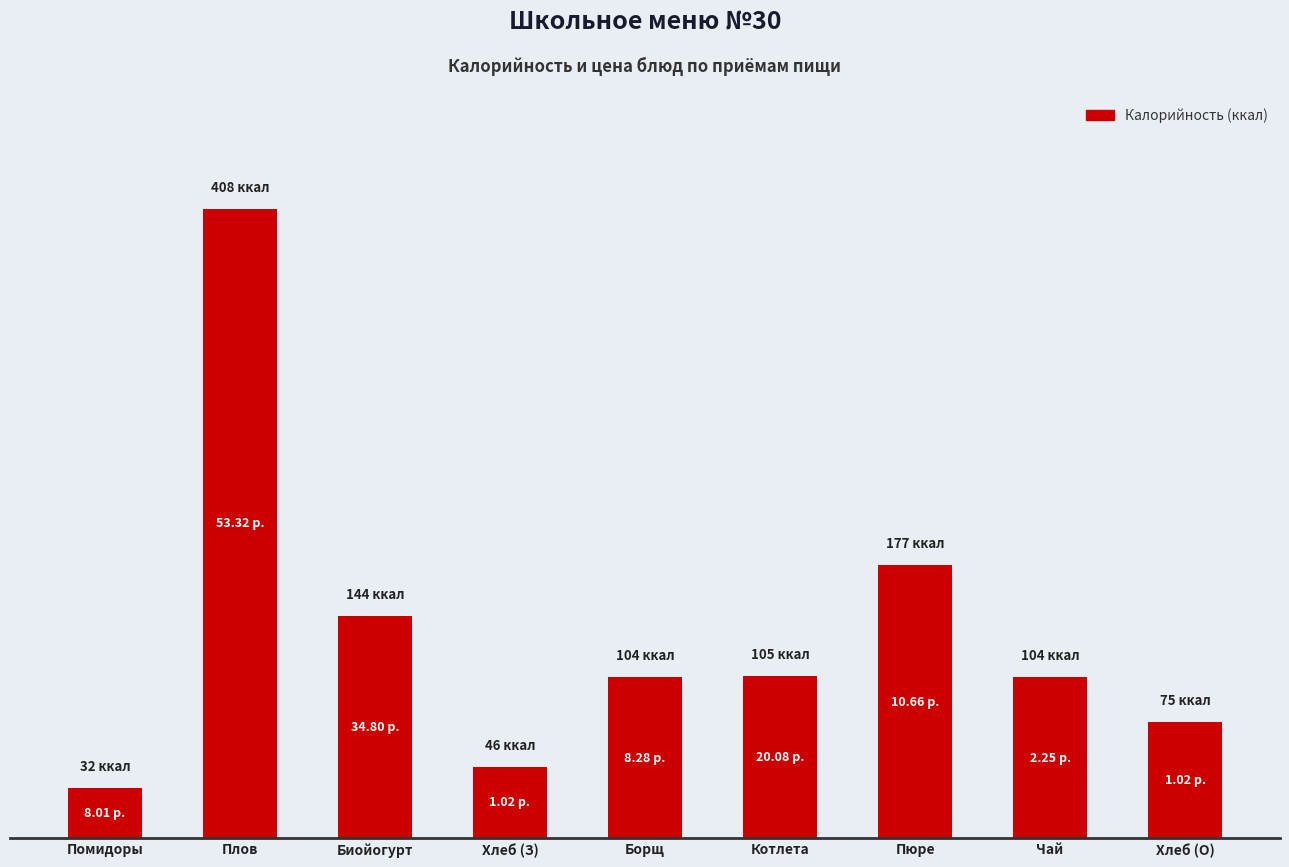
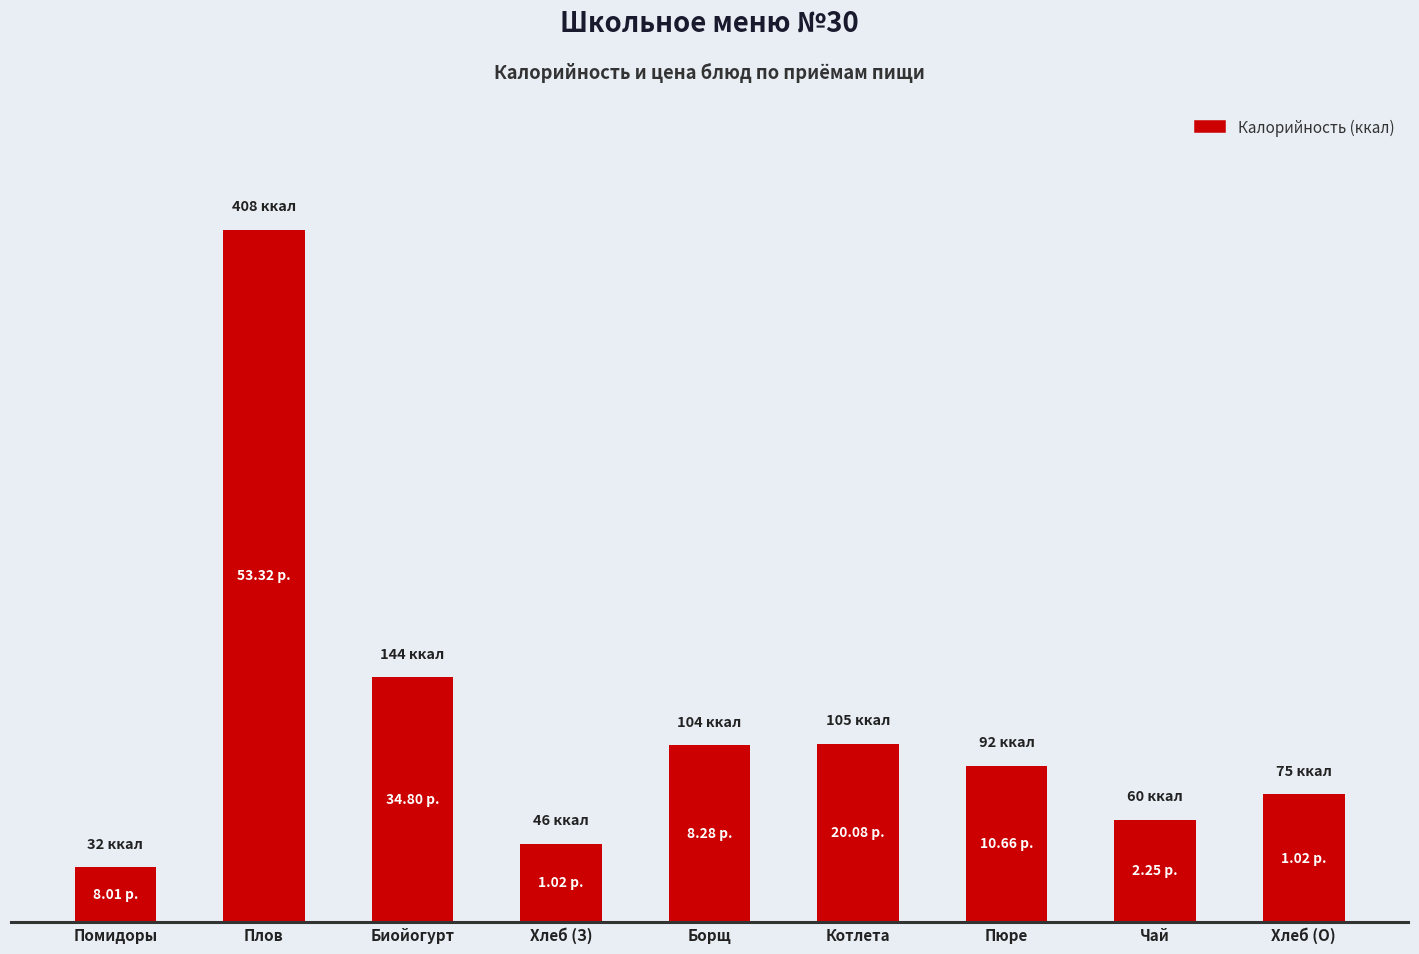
Пюре: 177 -> 92
Чай: 104 -> 60
